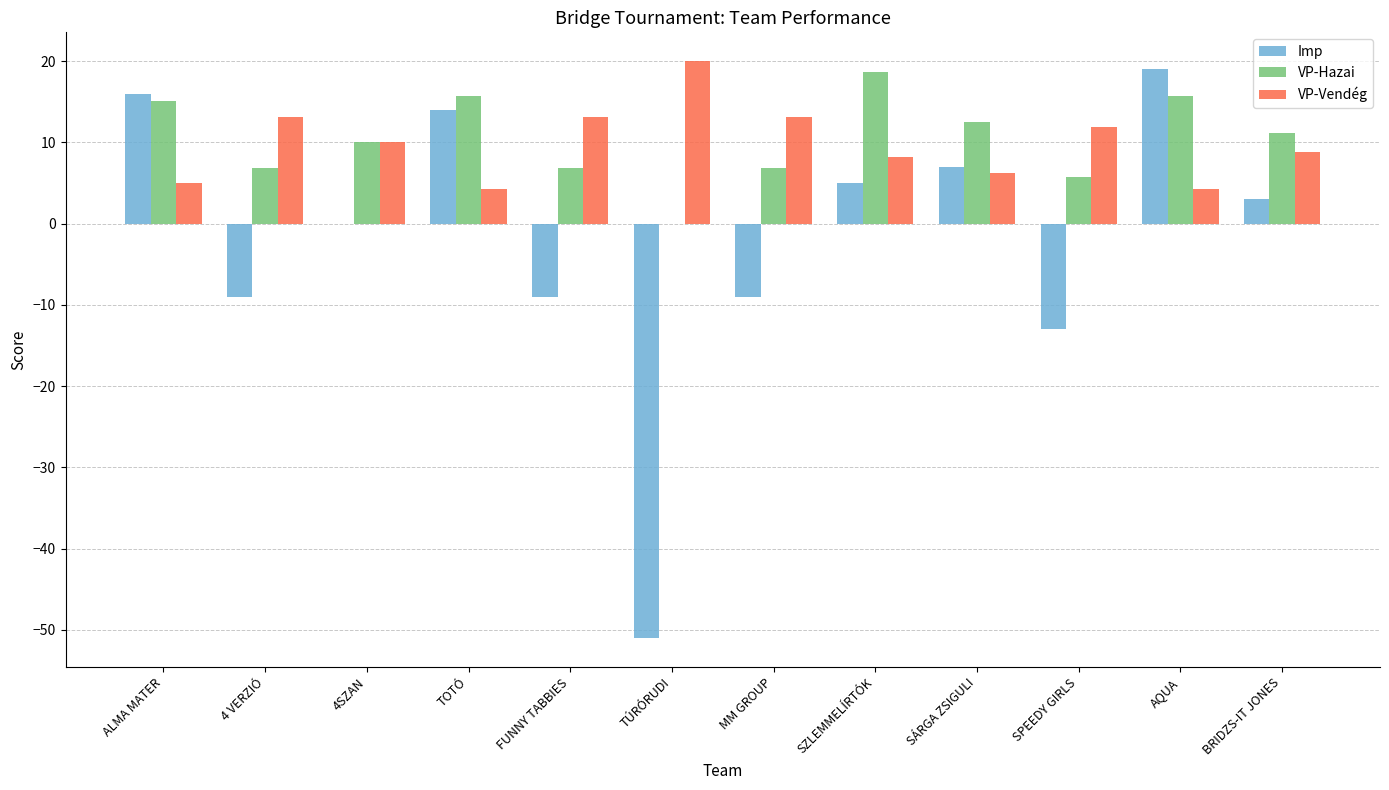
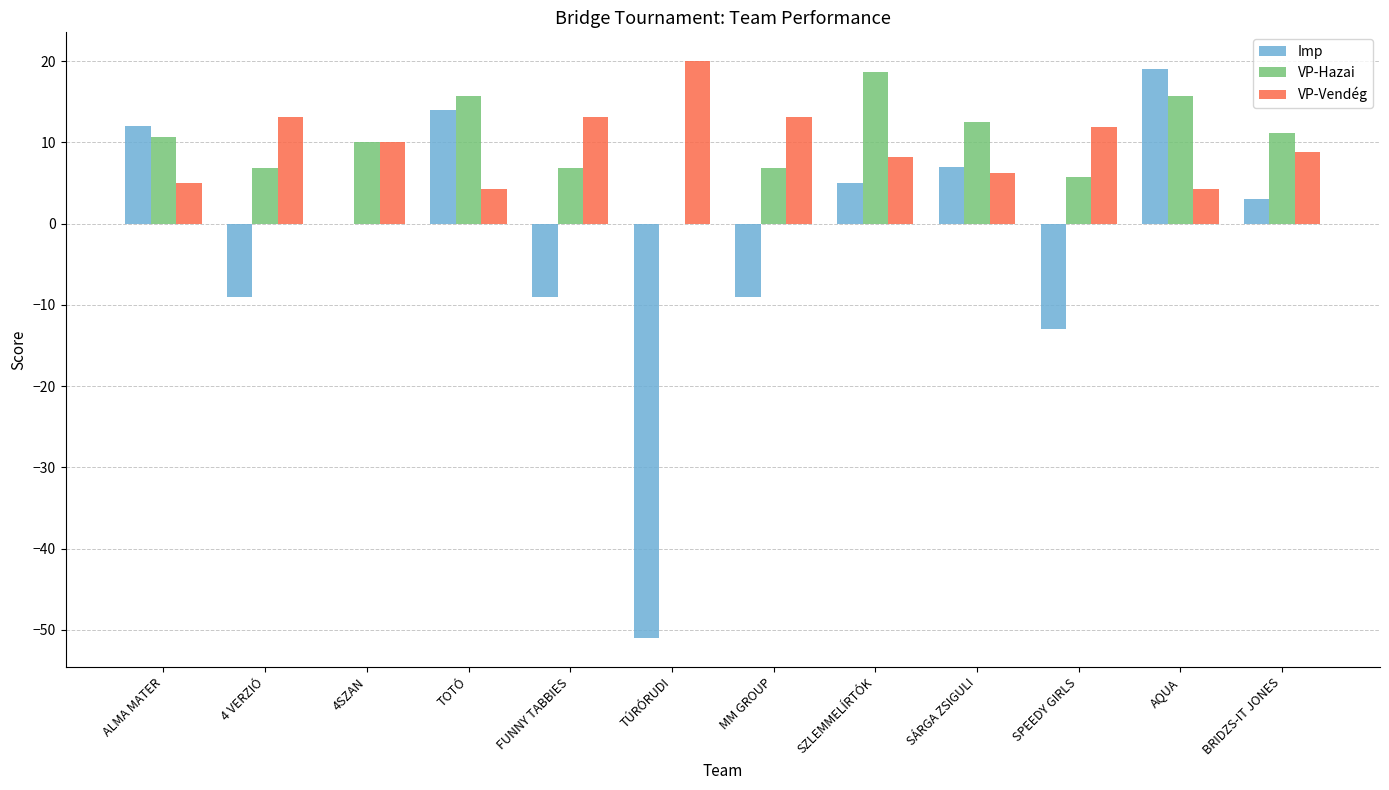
Imp, ALMA MATER: 16 -> 12
VP-Hazai, ALMA MATER: 15 -> 11
